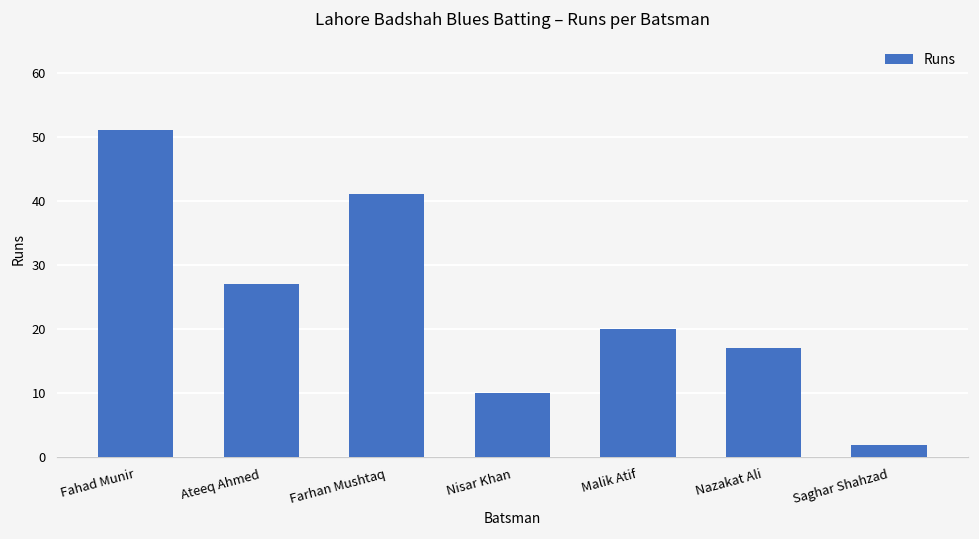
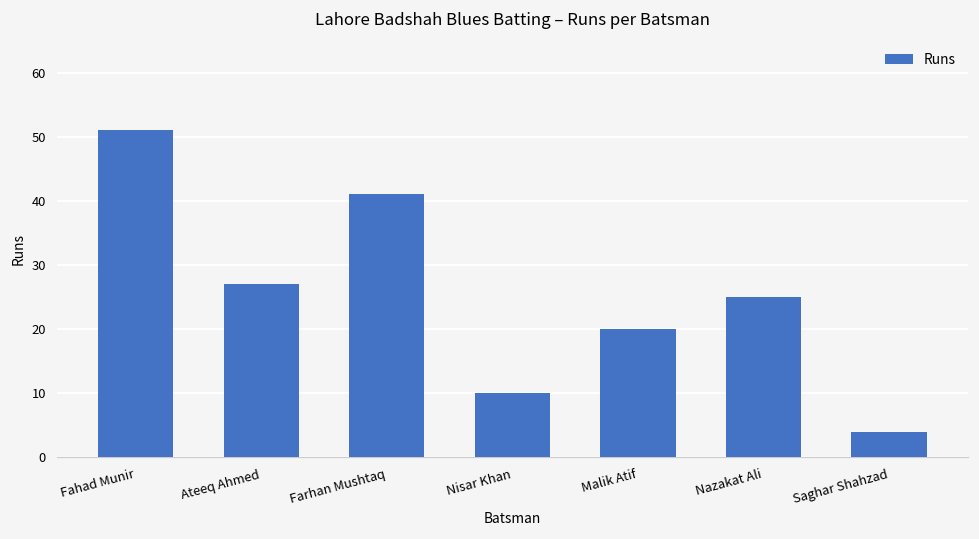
Nazakat Ali: 17 -> 25
Saghar Shahzad: 2 -> 4
